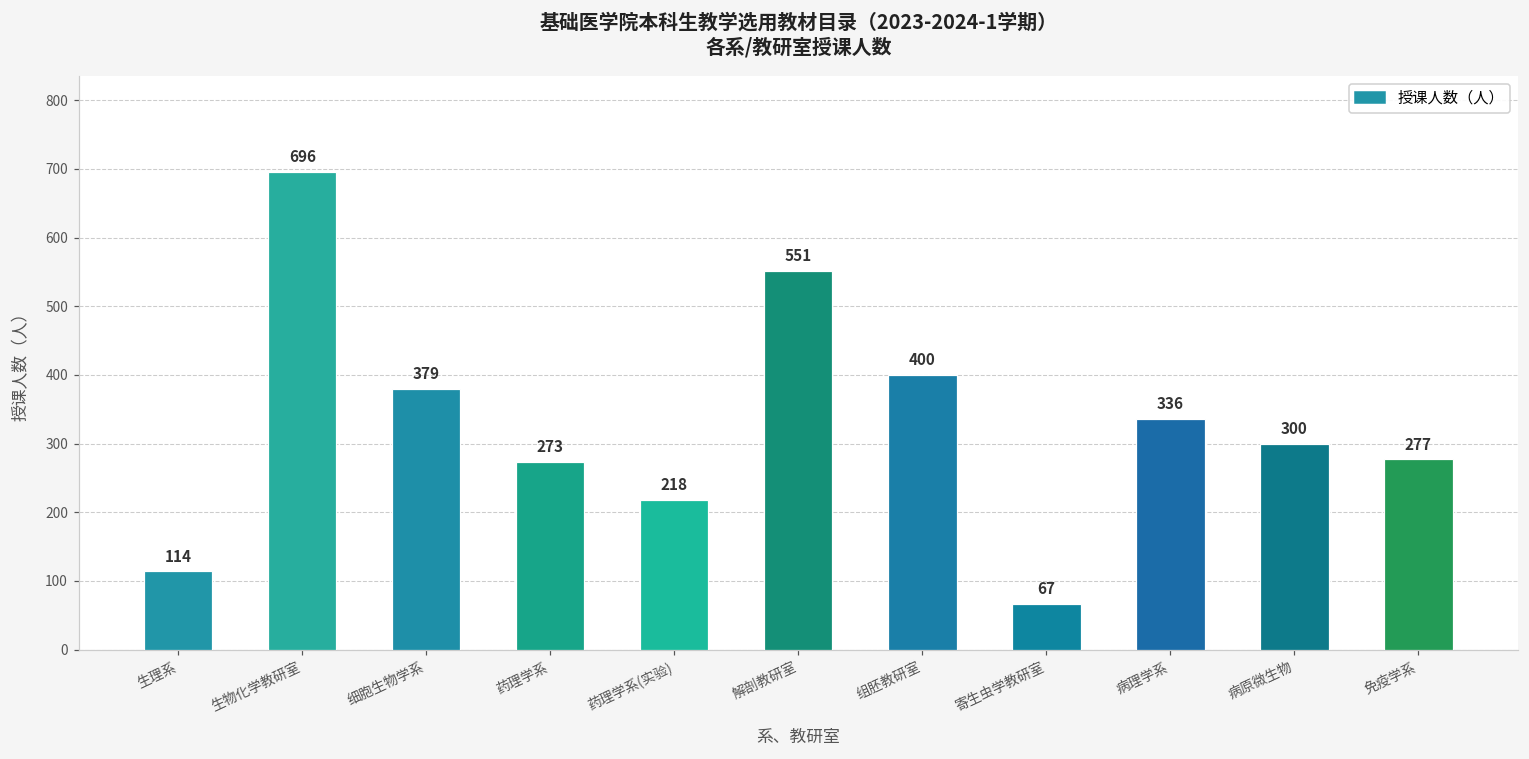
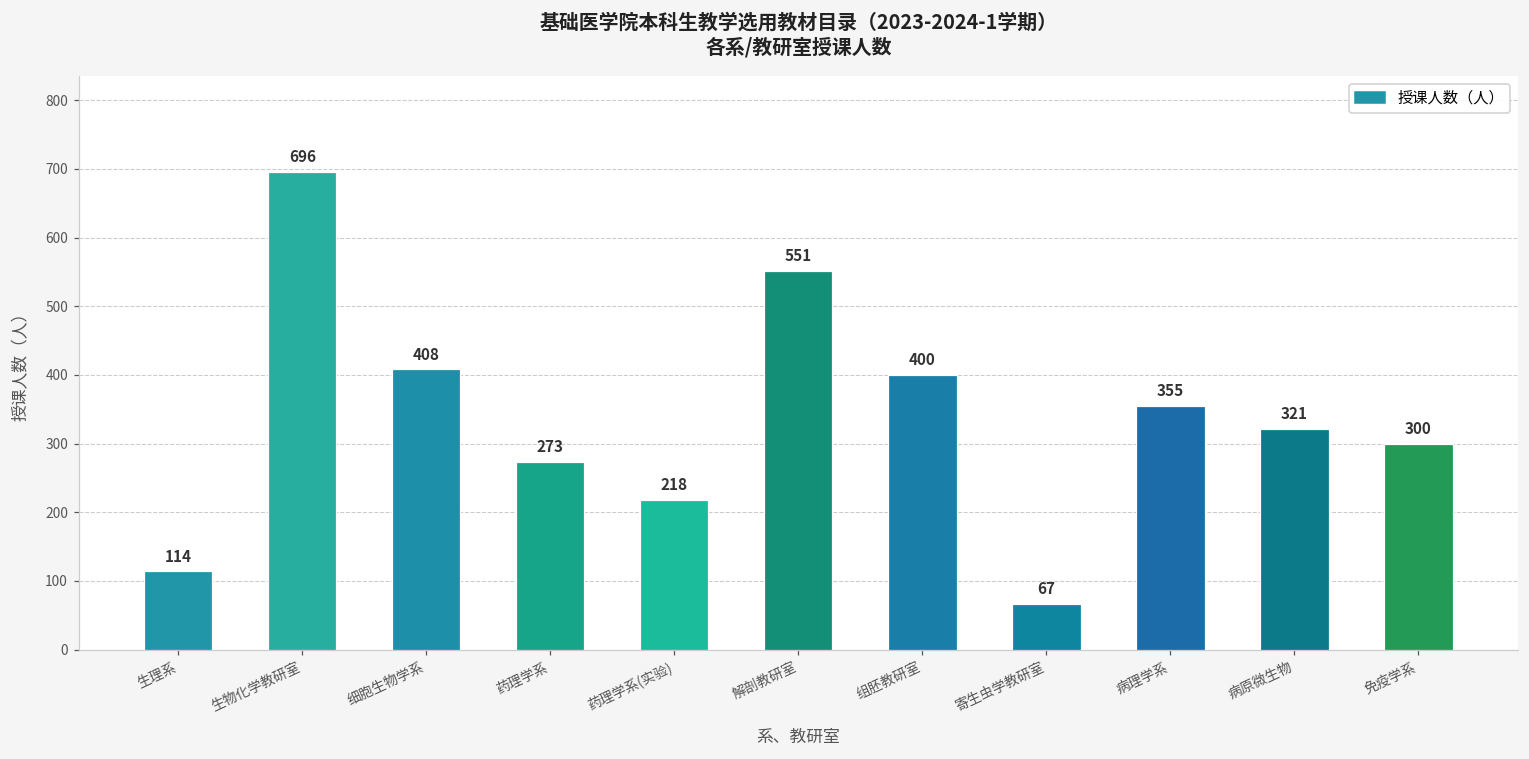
细胞生物学系: 379 -> 408
病理学系: 336 -> 355
病原微生物: 300 -> 321
免疫学系: 277 -> 300
